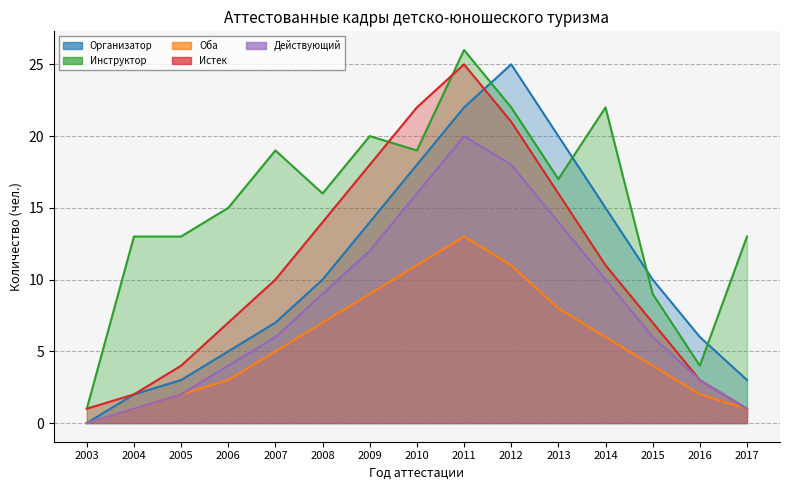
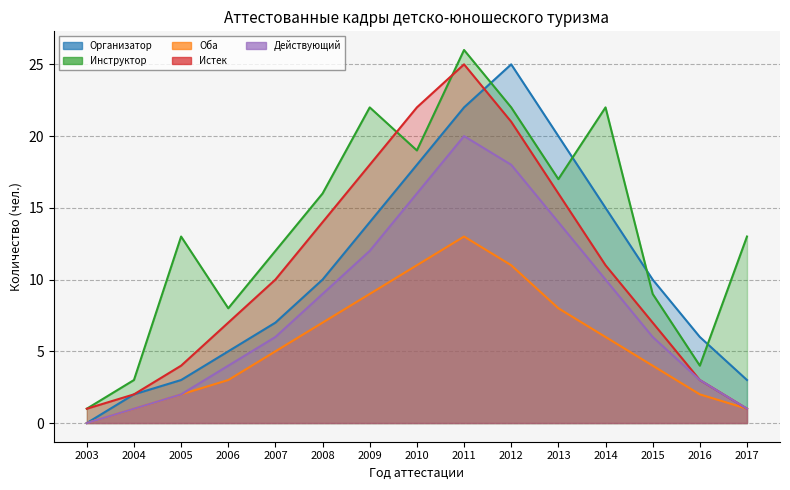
Инструктор, 2004: 13 -> 3
Инструктор, 2006: 15 -> 8
Инструктор, 2007: 19 -> 12
Инструктор, 2009: 20 -> 22
